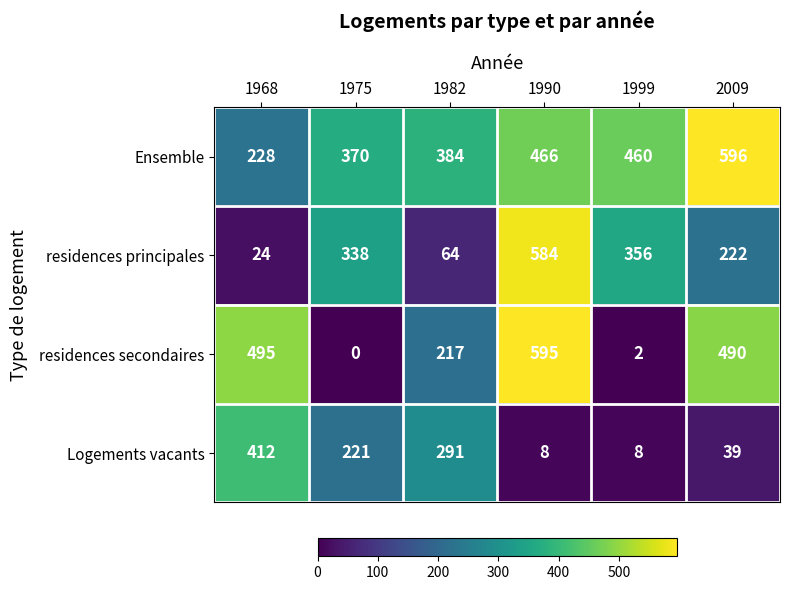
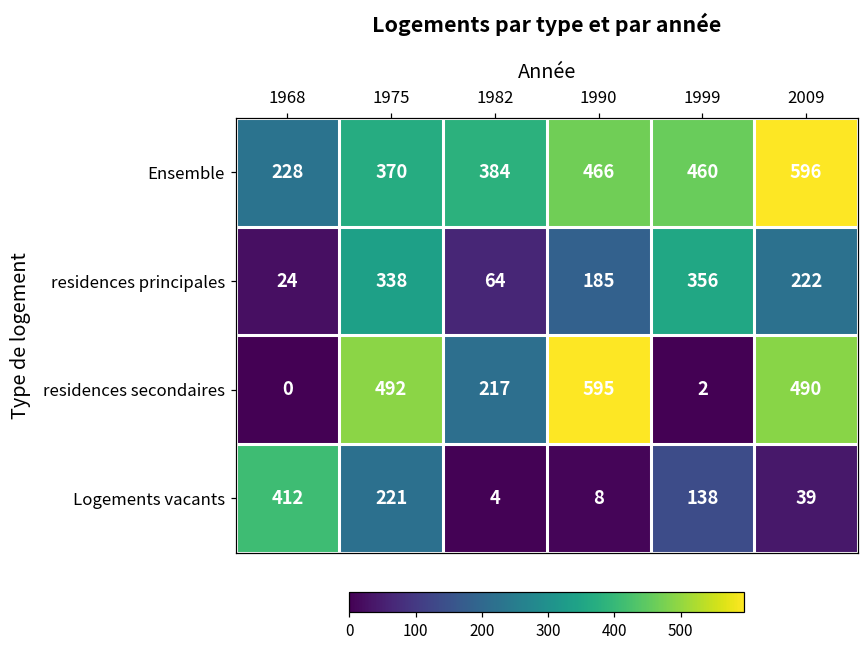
residences principales, 1990: 584 -> 185
residences secondaires, 1968: 495 -> 0
residences secondaires, 1975: 0 -> 492
Logements vacants, 1982: 291 -> 4
Logements vacants, 1999: 8 -> 138
